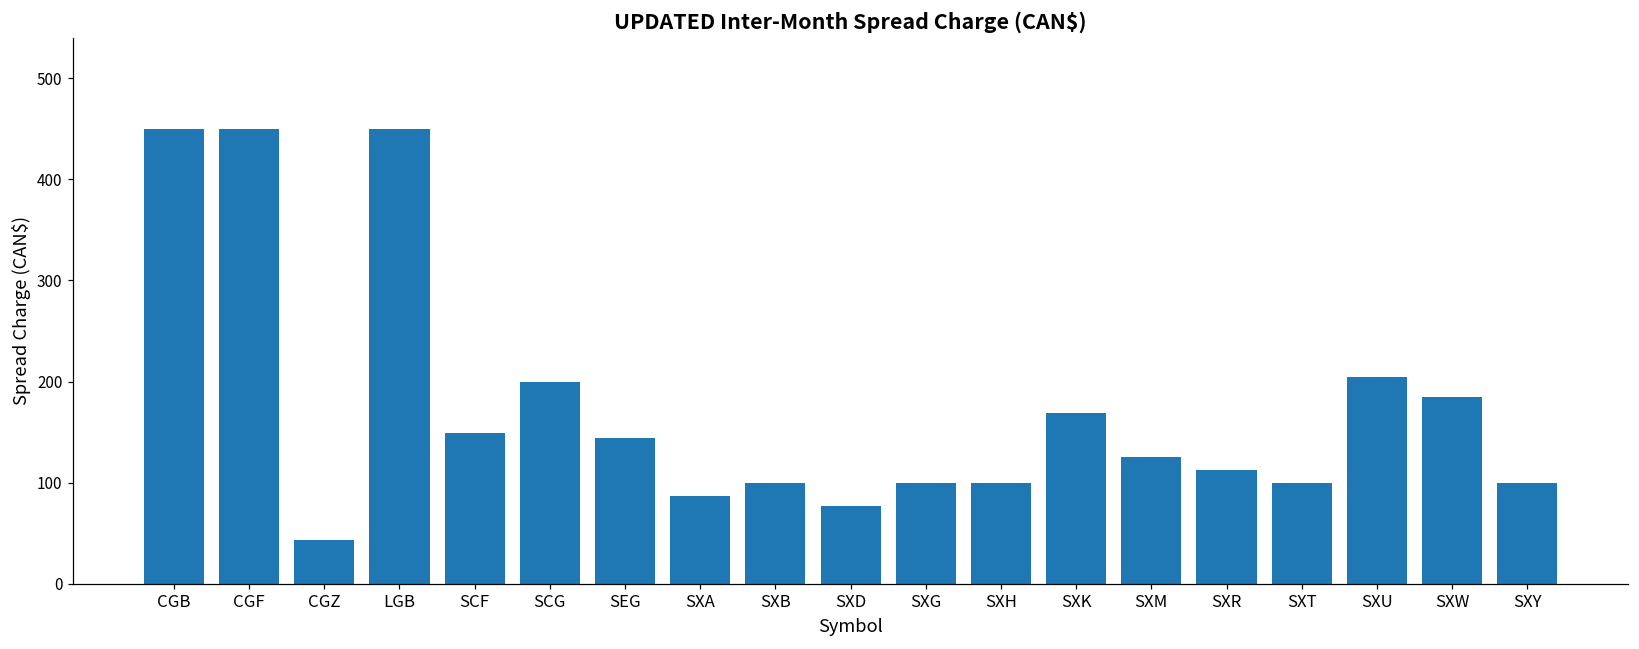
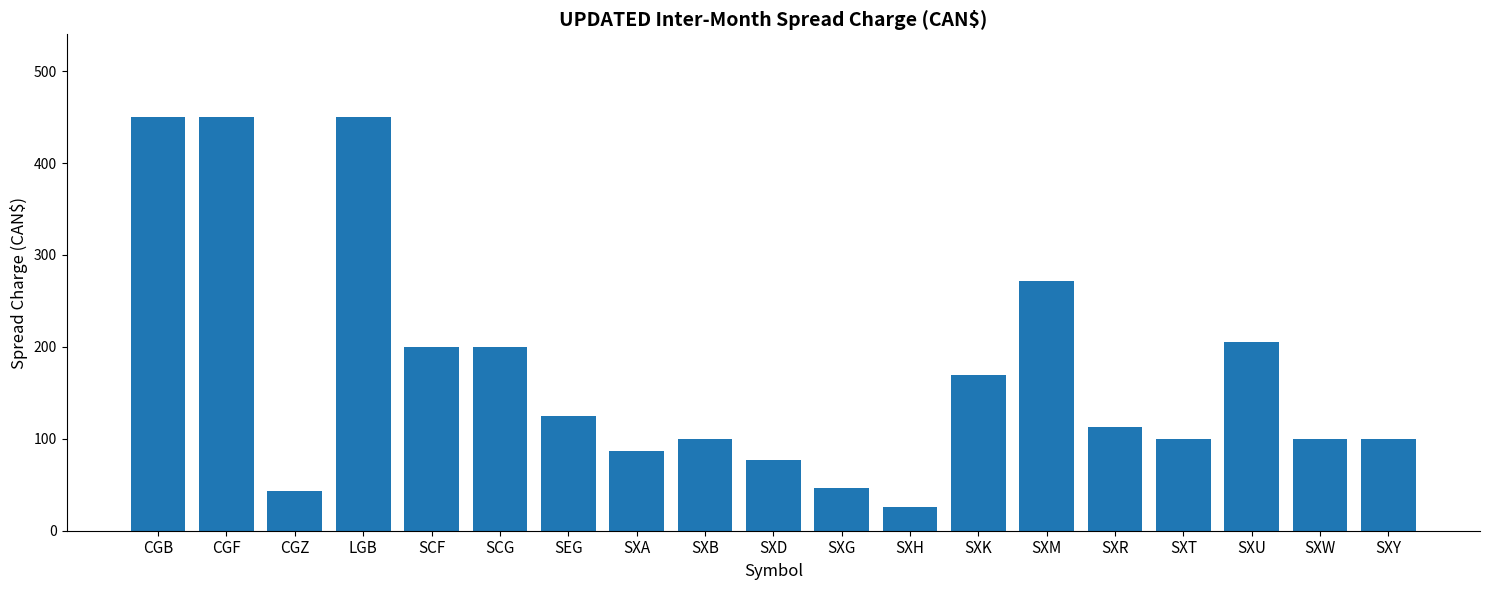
SCF: 150 -> 200
SEG: 140 -> 130
SXG: 100 -> 50
SXH: 100 -> 30
SXM: 130 -> 270
SXW: 190 -> 100
